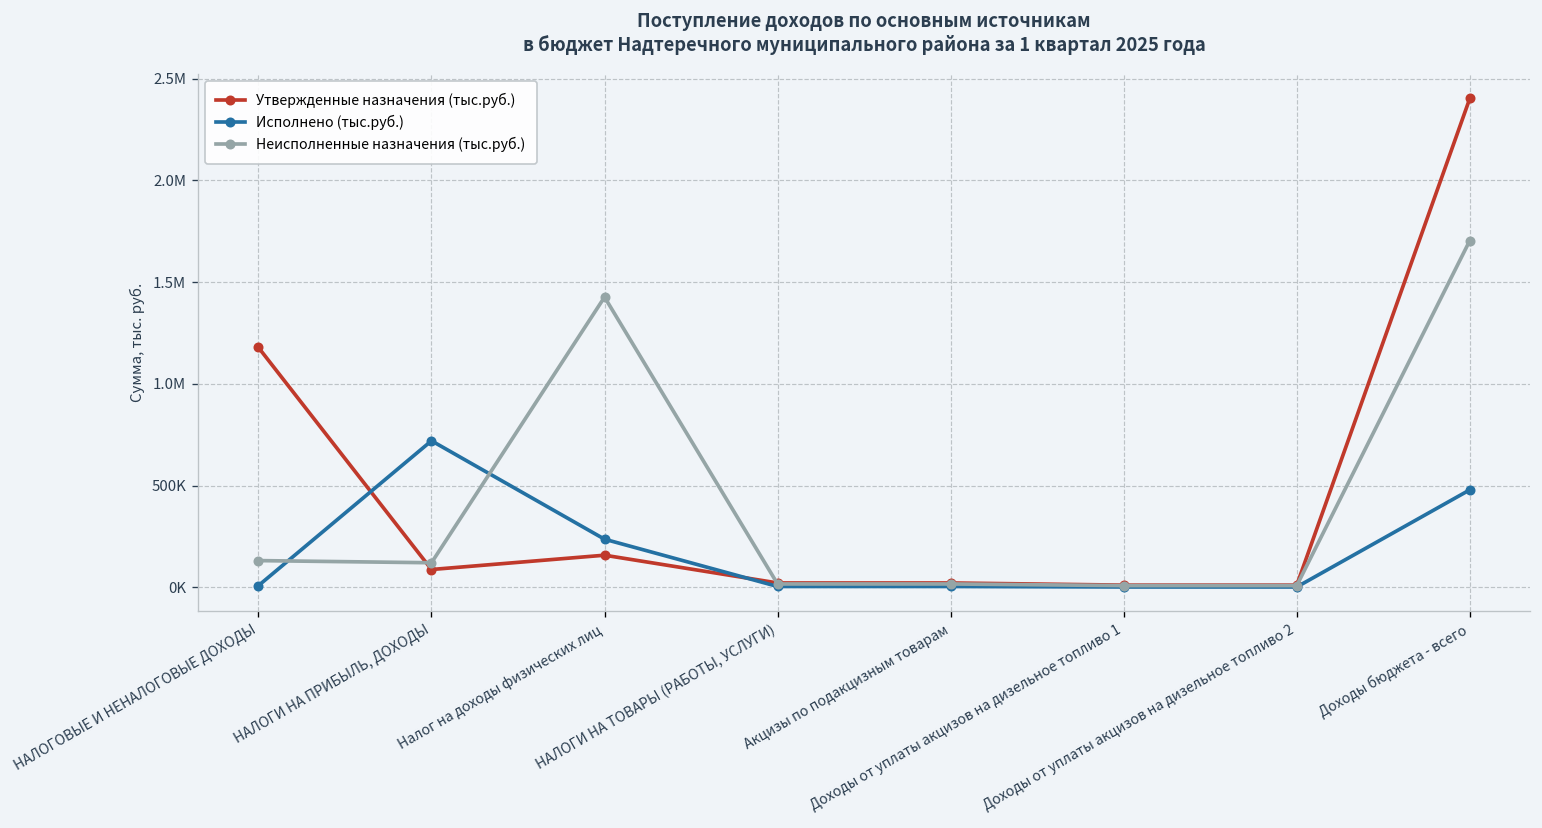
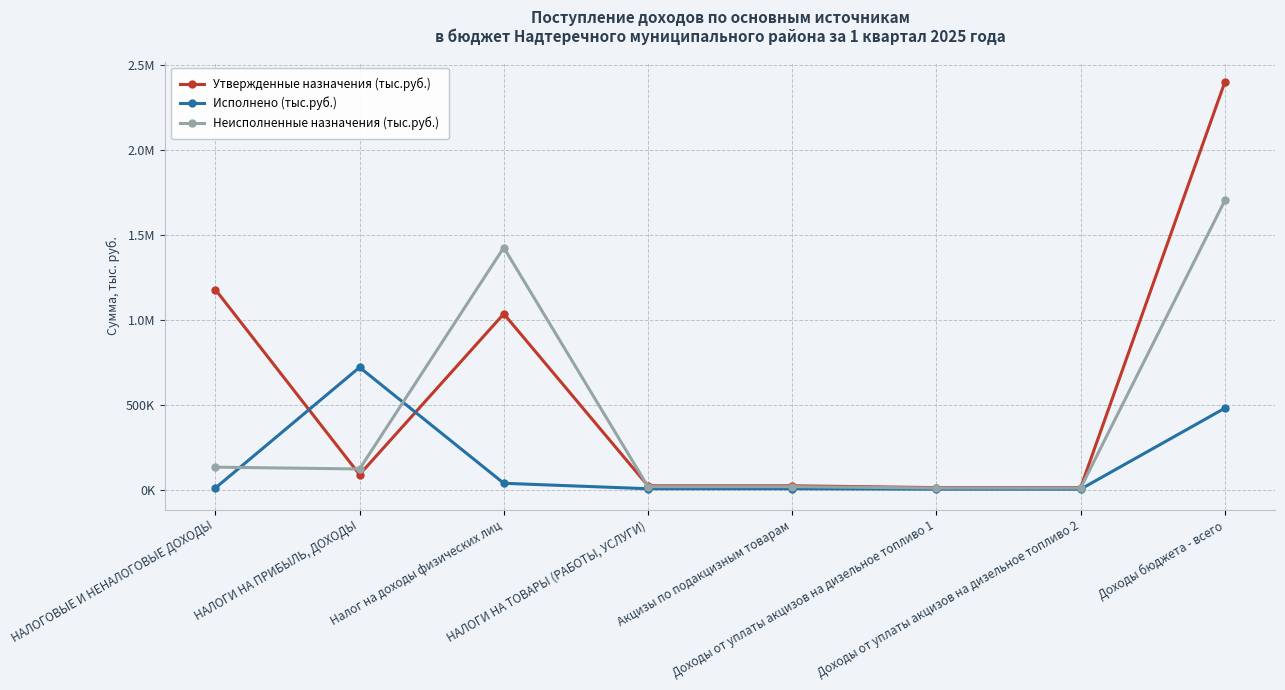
Утвержденные назначения (тыс.руб.), Налог на доходы физических лиц: 160000 -> 1040000
Исполнено (тыс.руб.), Налог на доходы физических лиц: 240000 -> 40000
